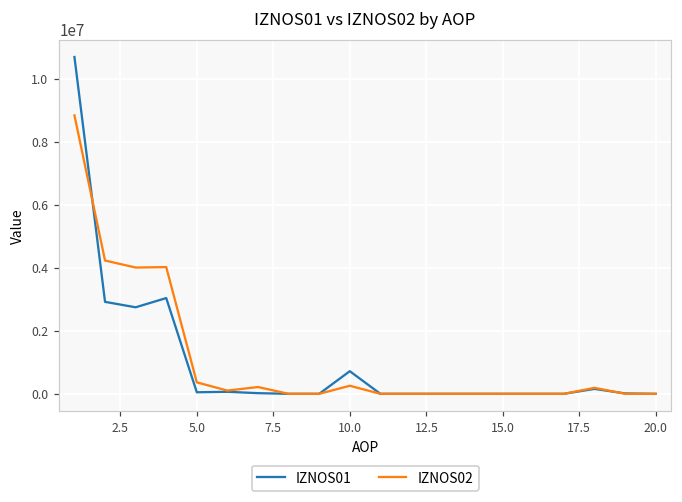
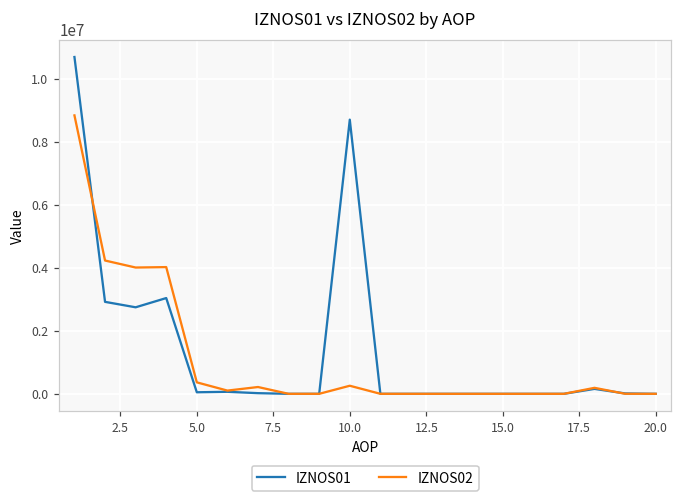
IZNOS01, 10.0: 700000 -> 8700000
